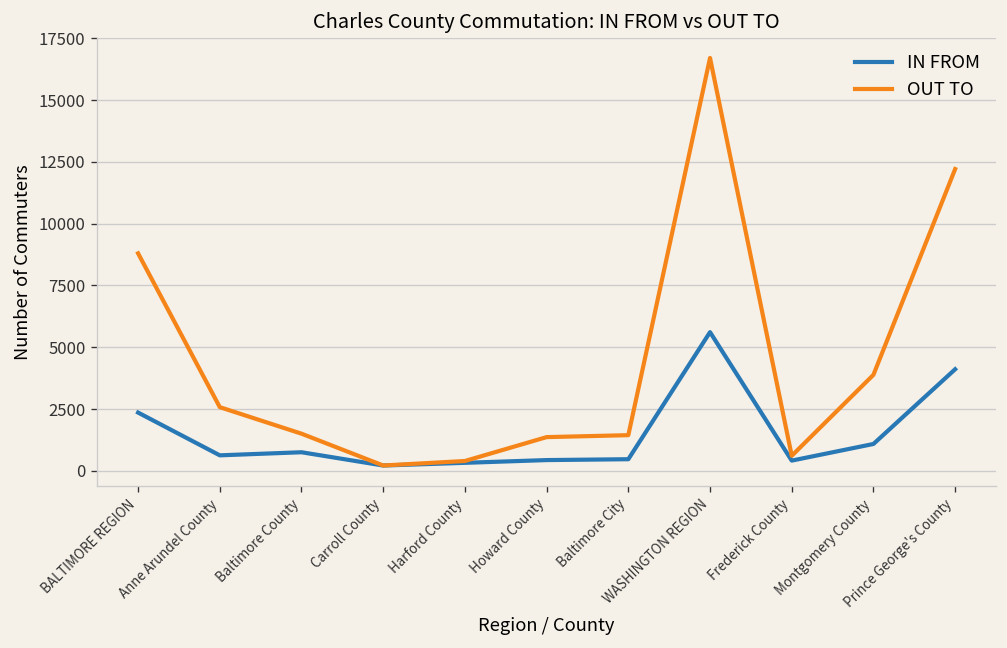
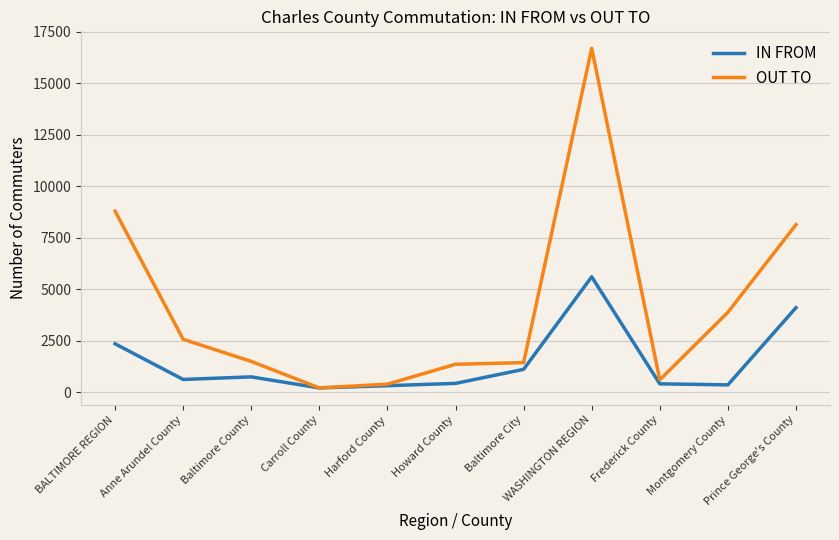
IN FROM, Baltimore City: 500 -> 1100
IN FROM, Montgomery County: 1100 -> 400
OUT TO, Prince George's County: 12200 -> 8100
